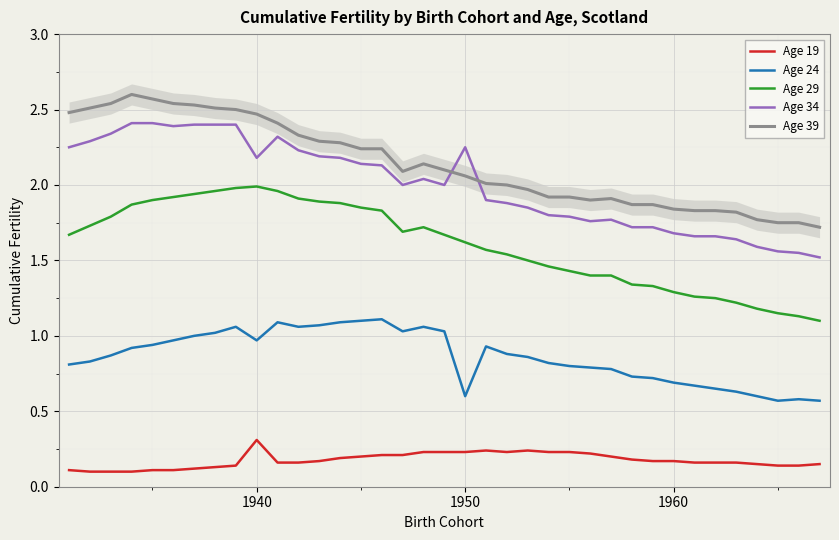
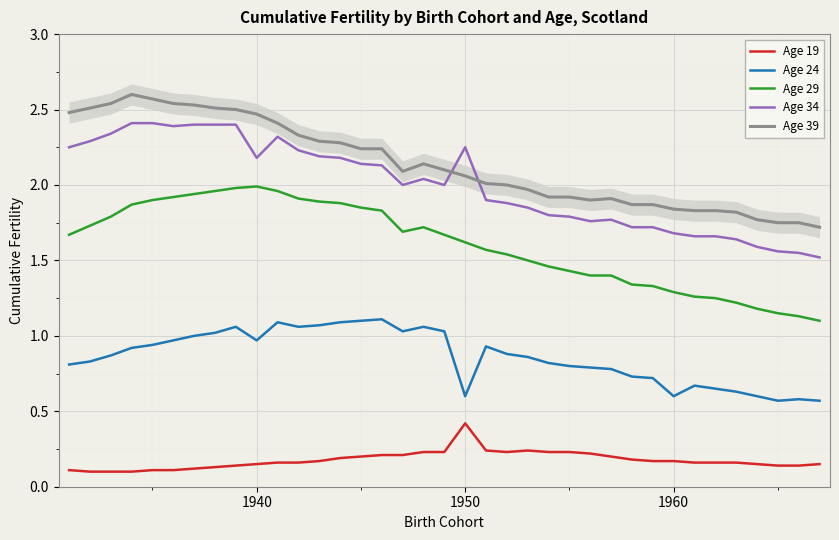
Age 19, 1940: 0.31 -> 0.15
Age 19, 1950: 0.23 -> 0.42
Age 24, 1960: 0.69 -> 0.60
